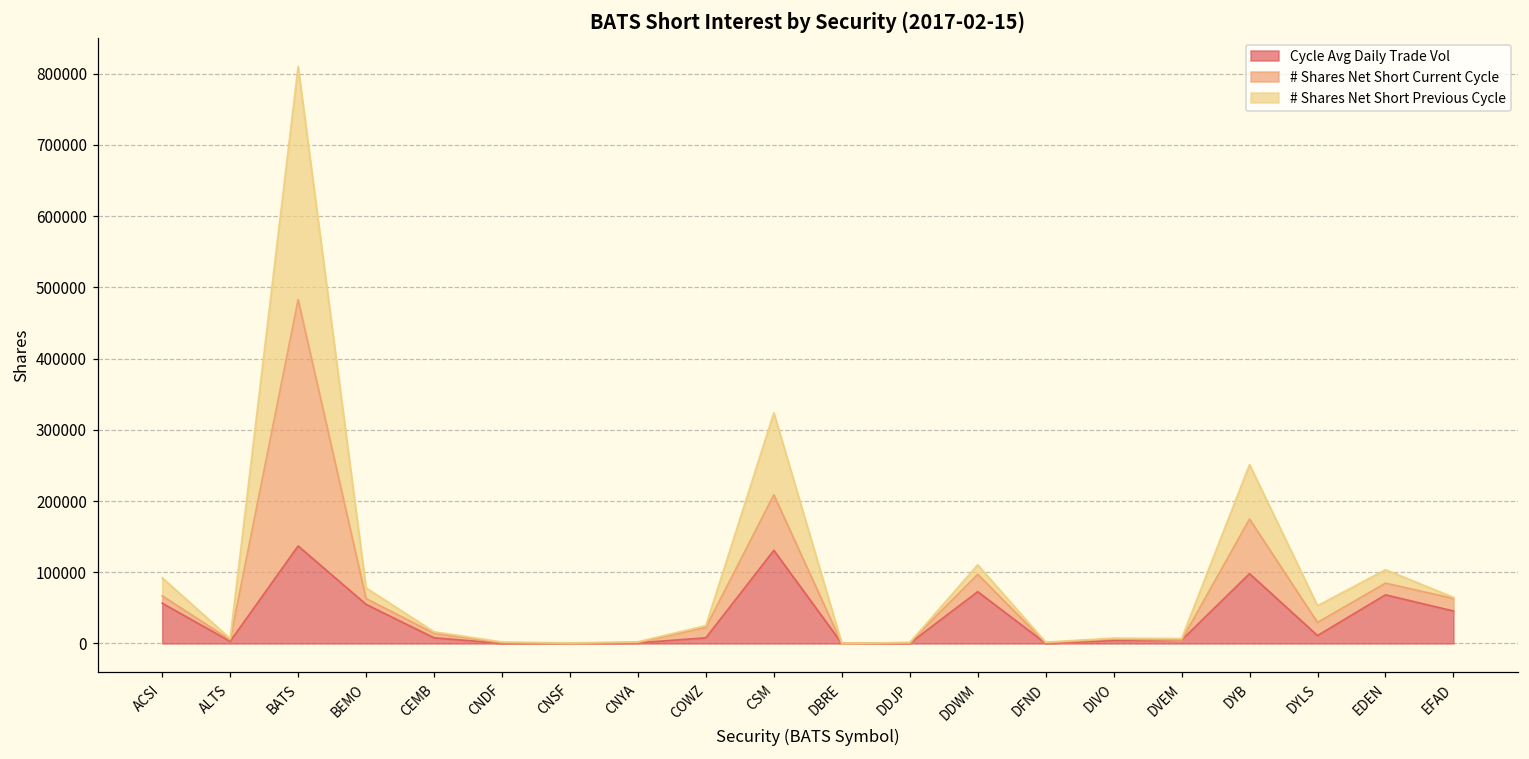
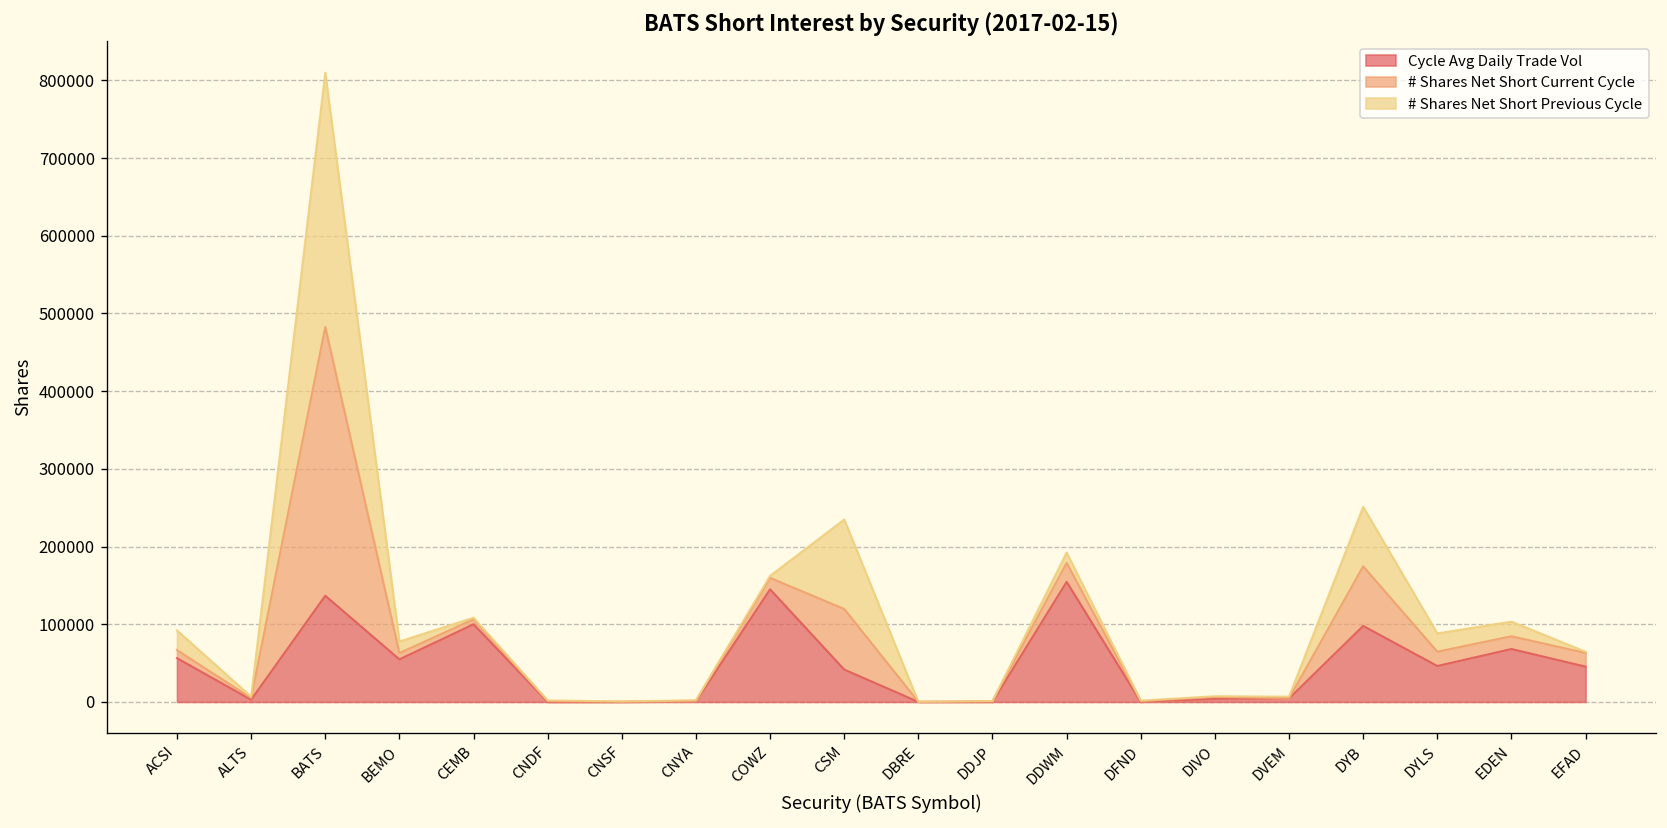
Cycle Avg Daily Trade Vol, CEMB: 10000 -> 100000
Cycle Avg Daily Trade Vol, COWZ: 10000 -> 150000
Cycle Avg Daily Trade Vol, CSM: 130000 -> 40000
Cycle Avg Daily Trade Vol, DDWM: 70000 -> 150000
Cycle Avg Daily Trade Vol, DYLS: 10000 -> 50000
